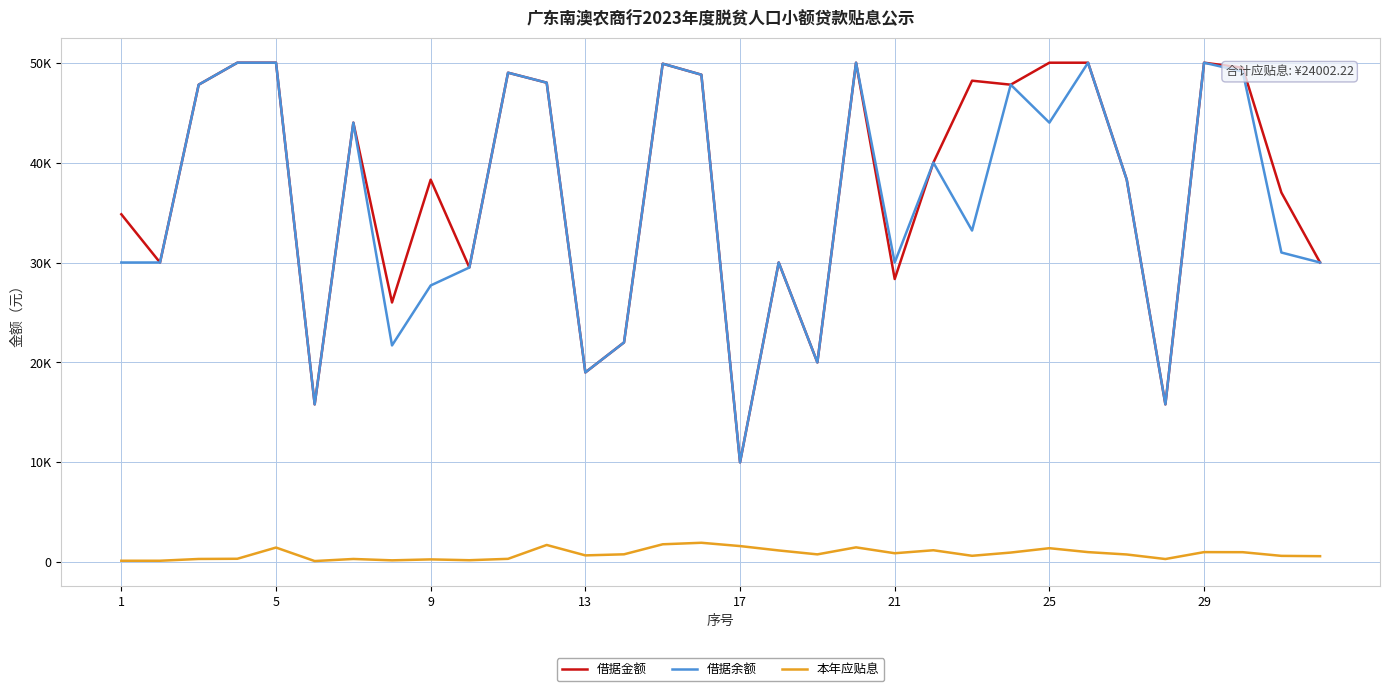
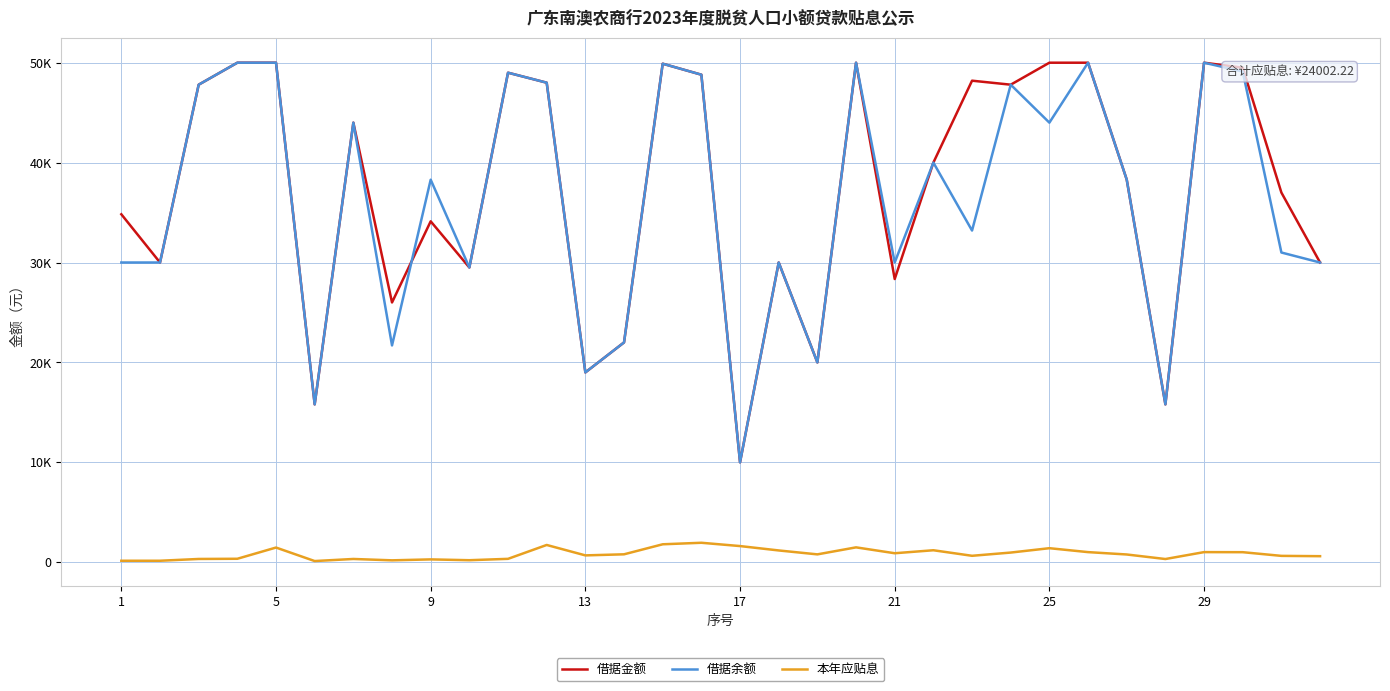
借据金额, 9: 38000 -> 34000
借据余额, 9: 28000 -> 38000
